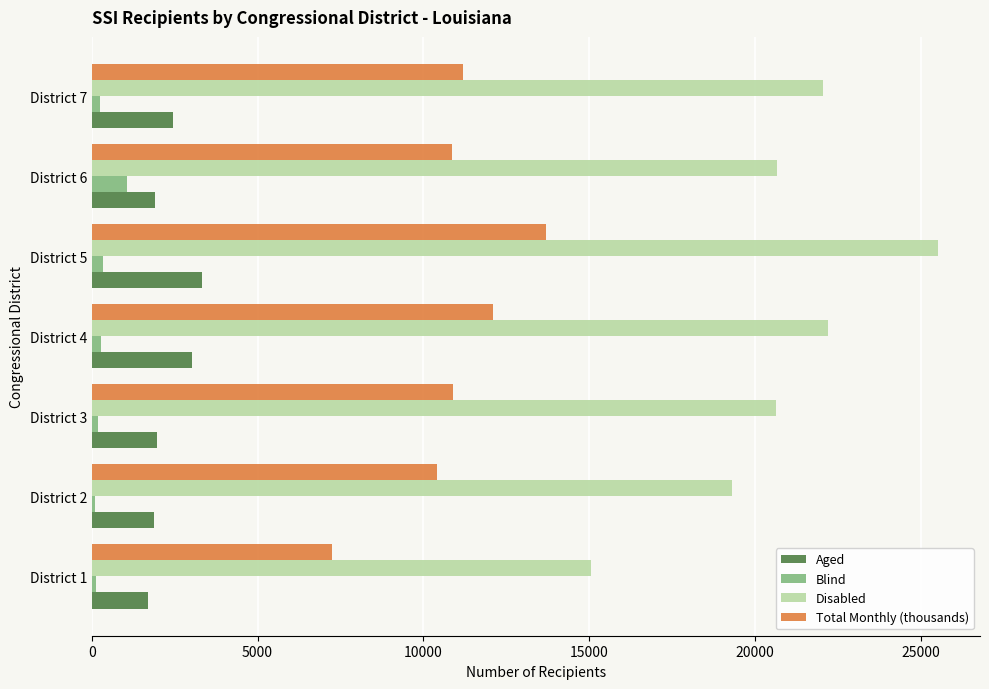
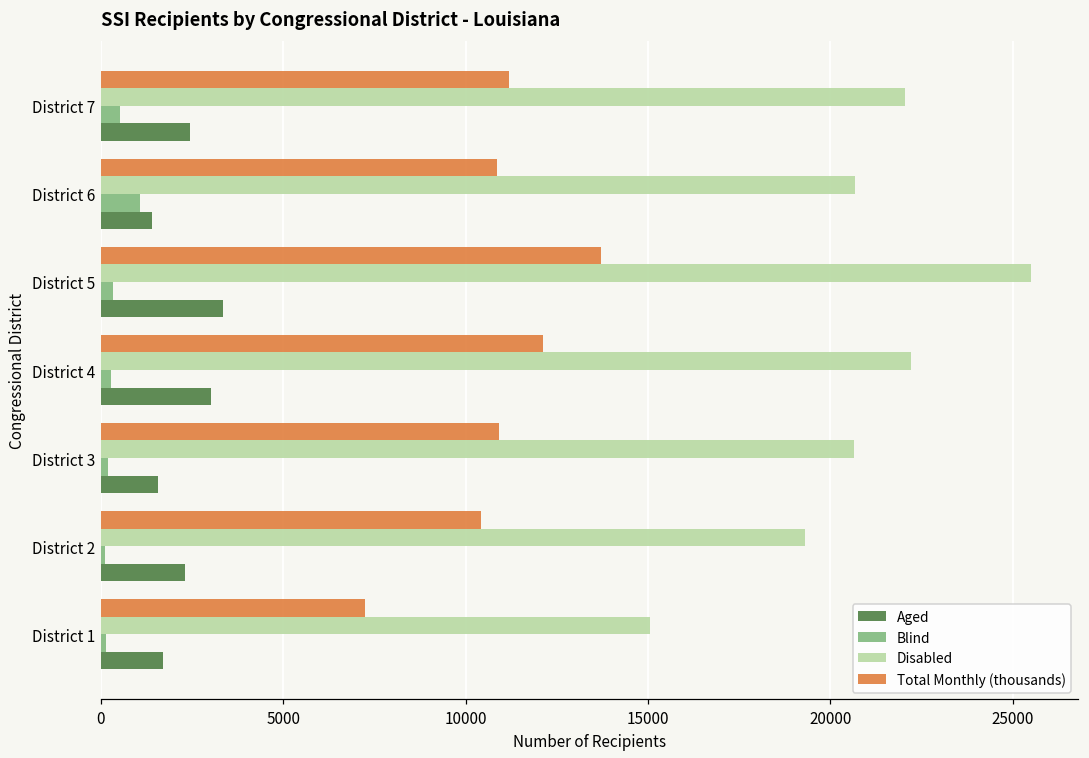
Blind, District 7: 300 -> 500
Aged, District 6: 1900 -> 1400
Aged, District 3: 2000 -> 1600
Aged, District 2: 1900 -> 2300
